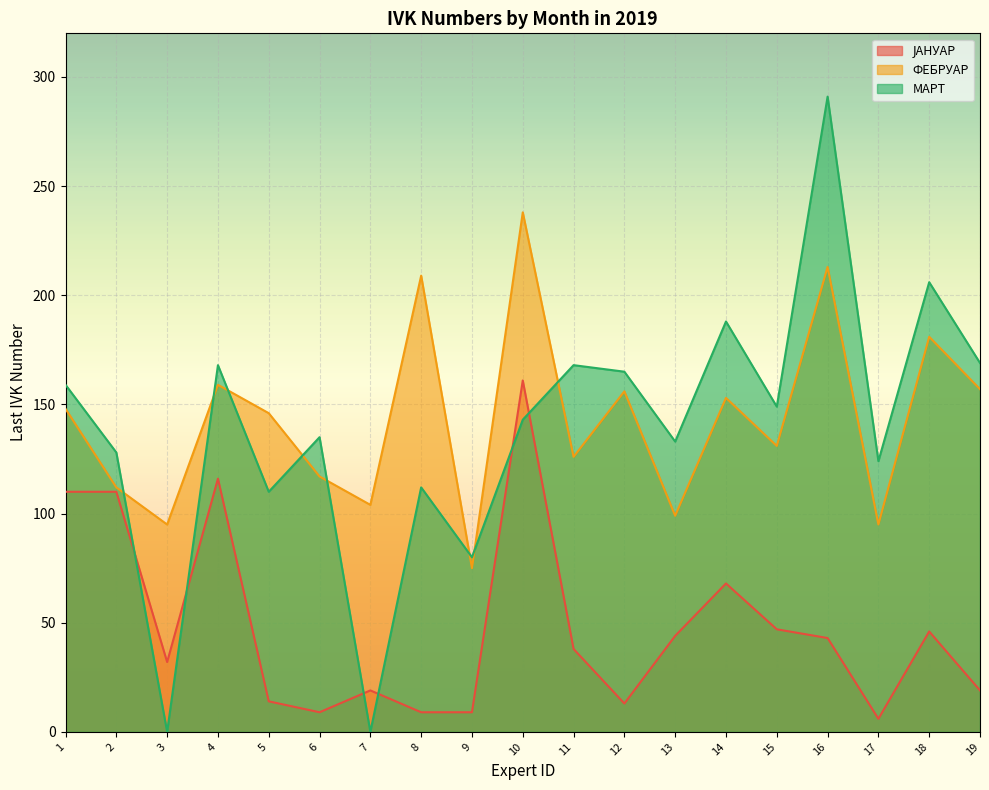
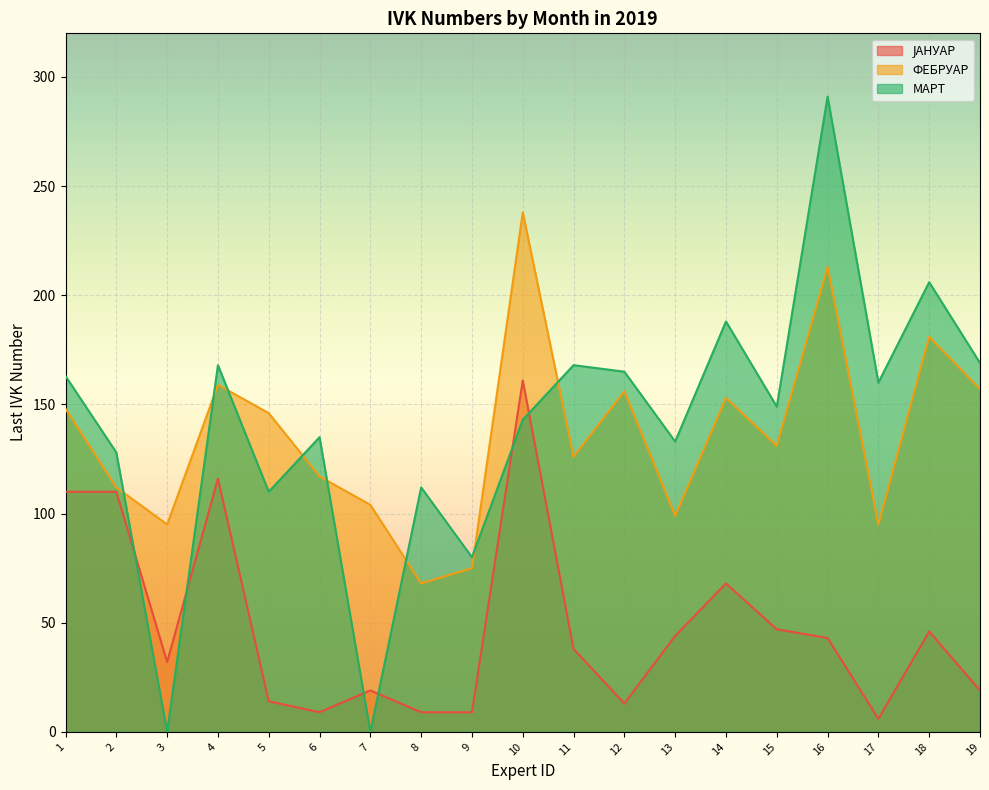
МАРТ, 1: 159 -> 163
ФЕБРУАР, 8: 209 -> 68
МАРТ, 17: 124 -> 160
